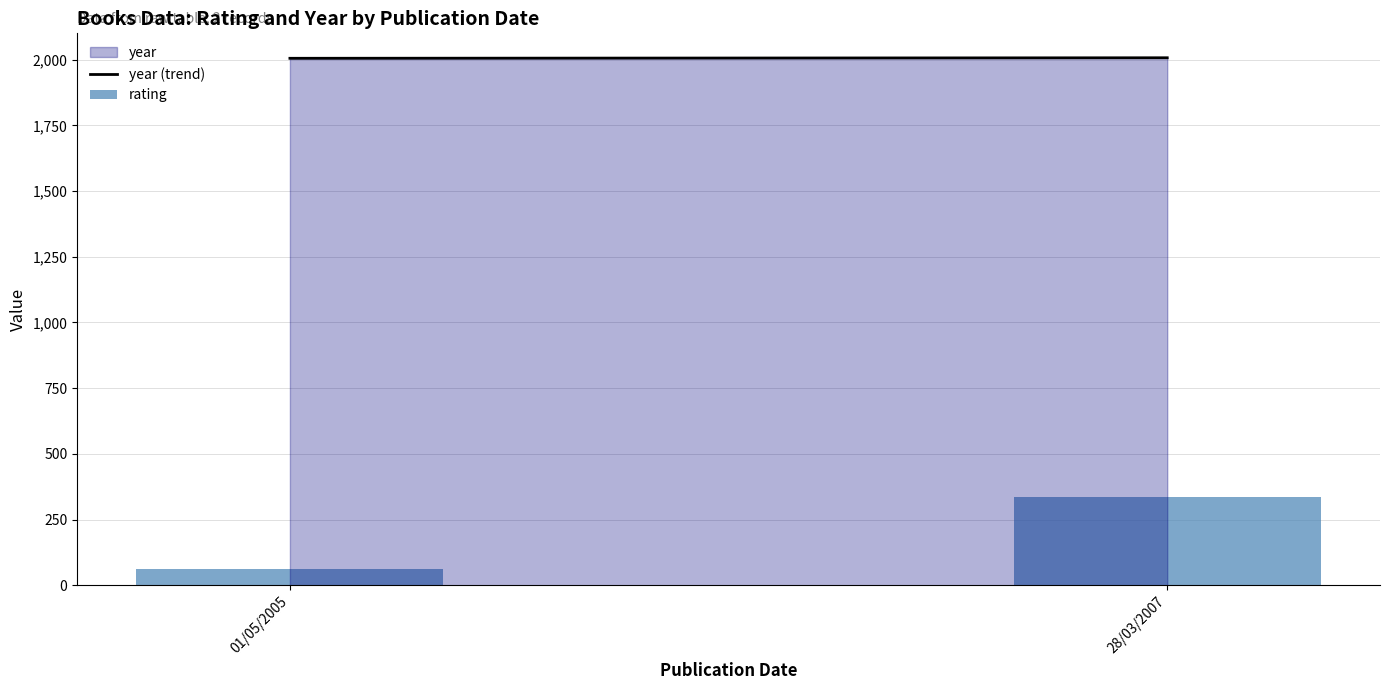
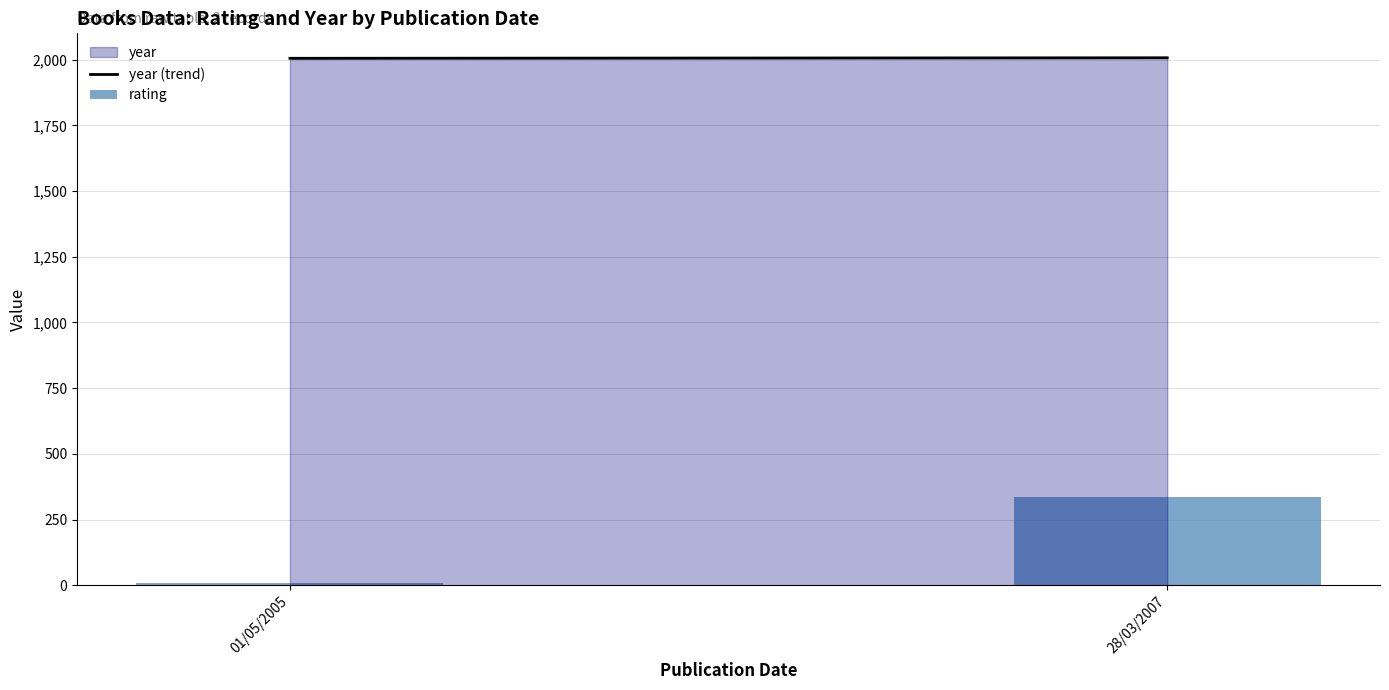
rating, 01/05/2005: 60 -> 10
